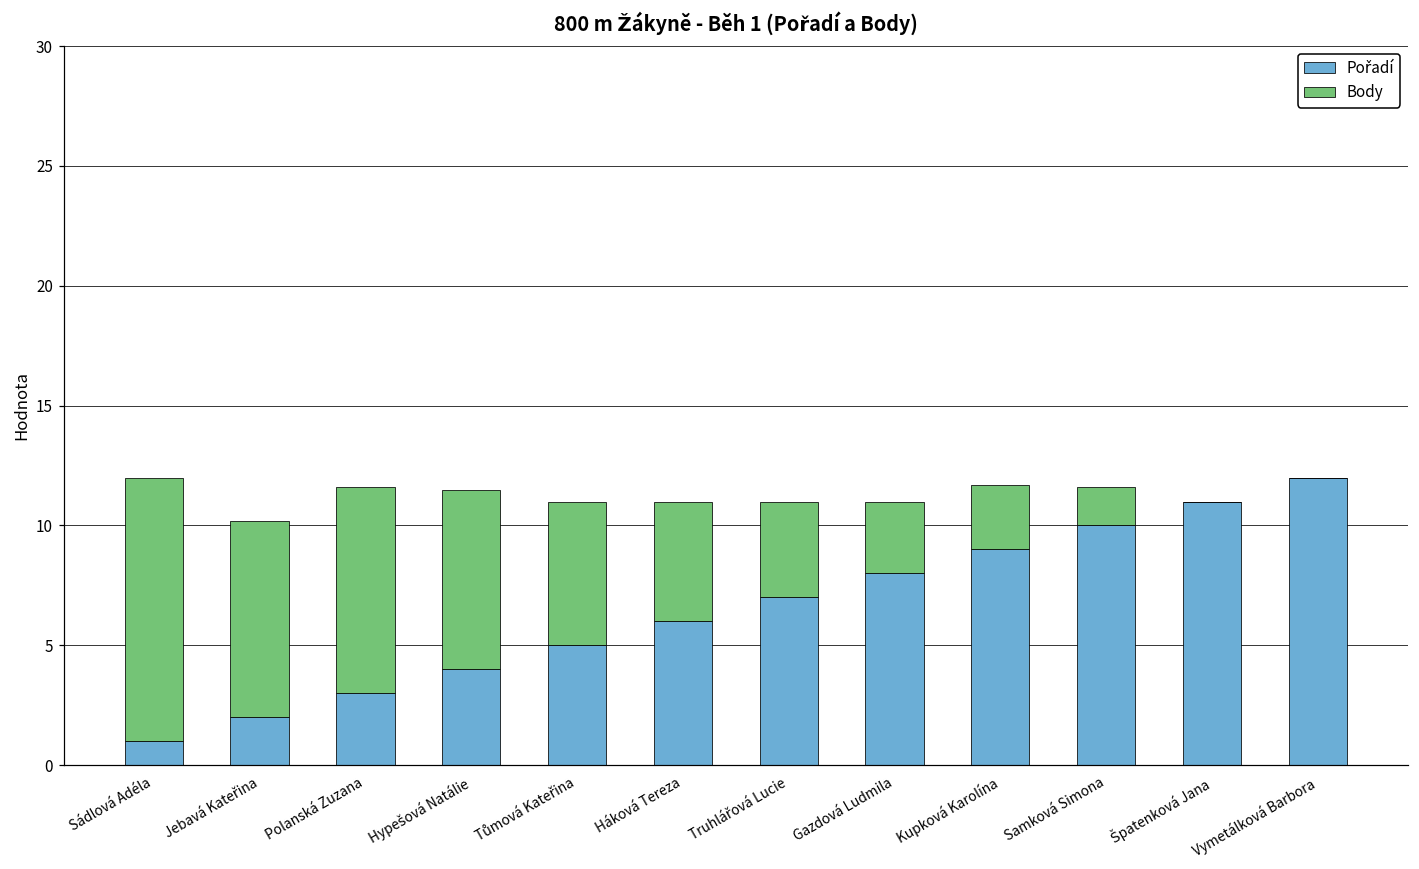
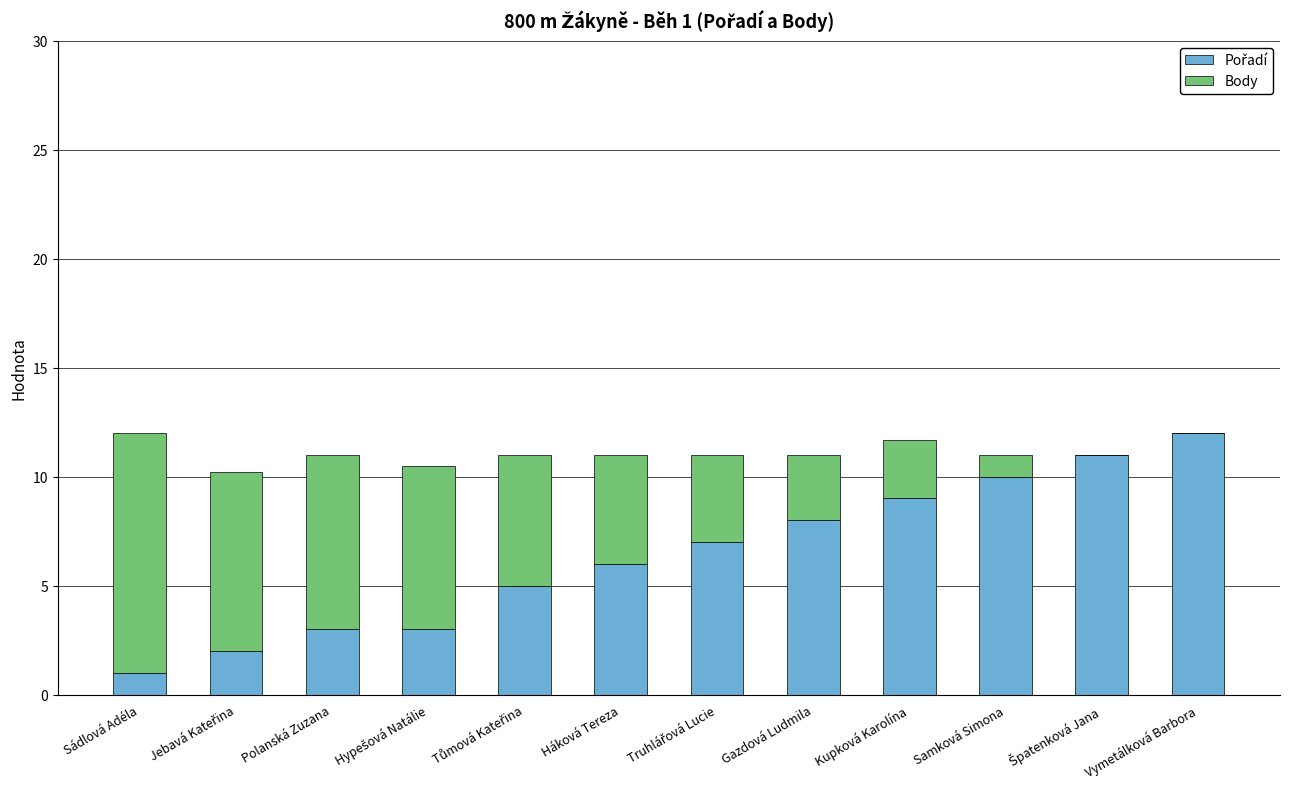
Body, Polanská Zuzana: 8.6 -> 8.0
Pořadí, Hypešová Natálie: 4 -> 3
Body, Samková Simona: 1.6 -> 1.0
